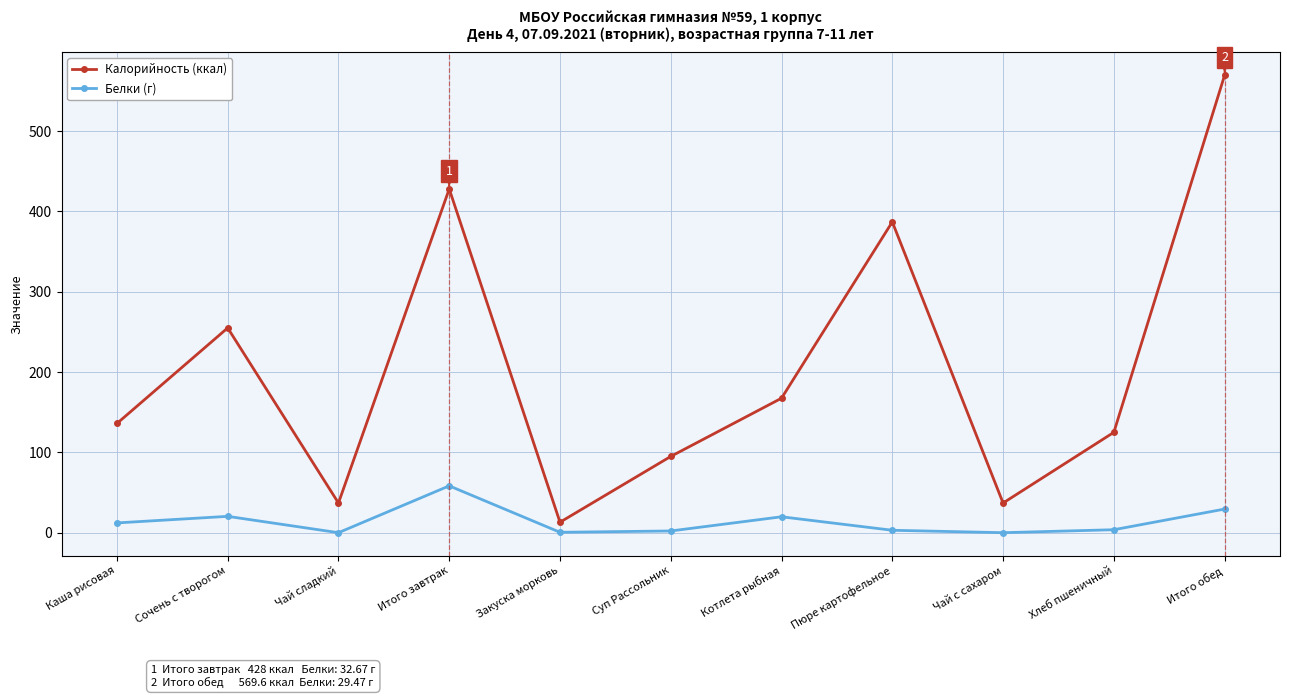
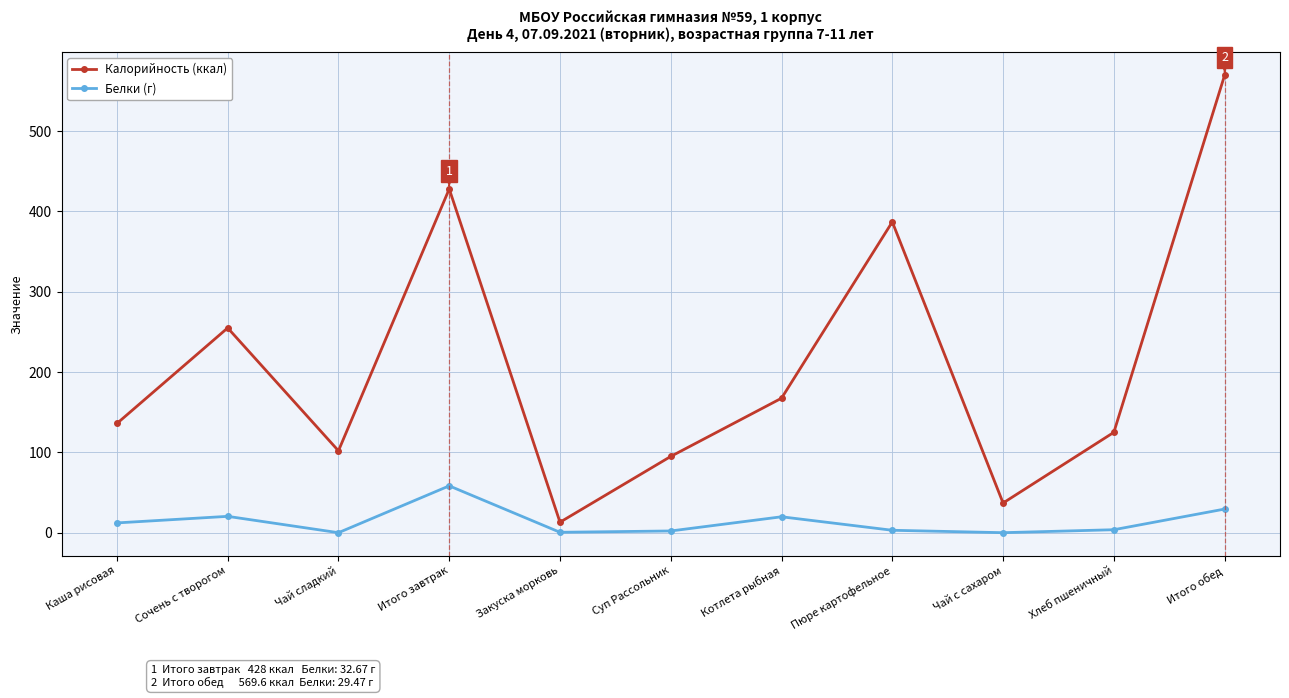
Калорийность (ккал), Чай сладкий: 40 -> 100
